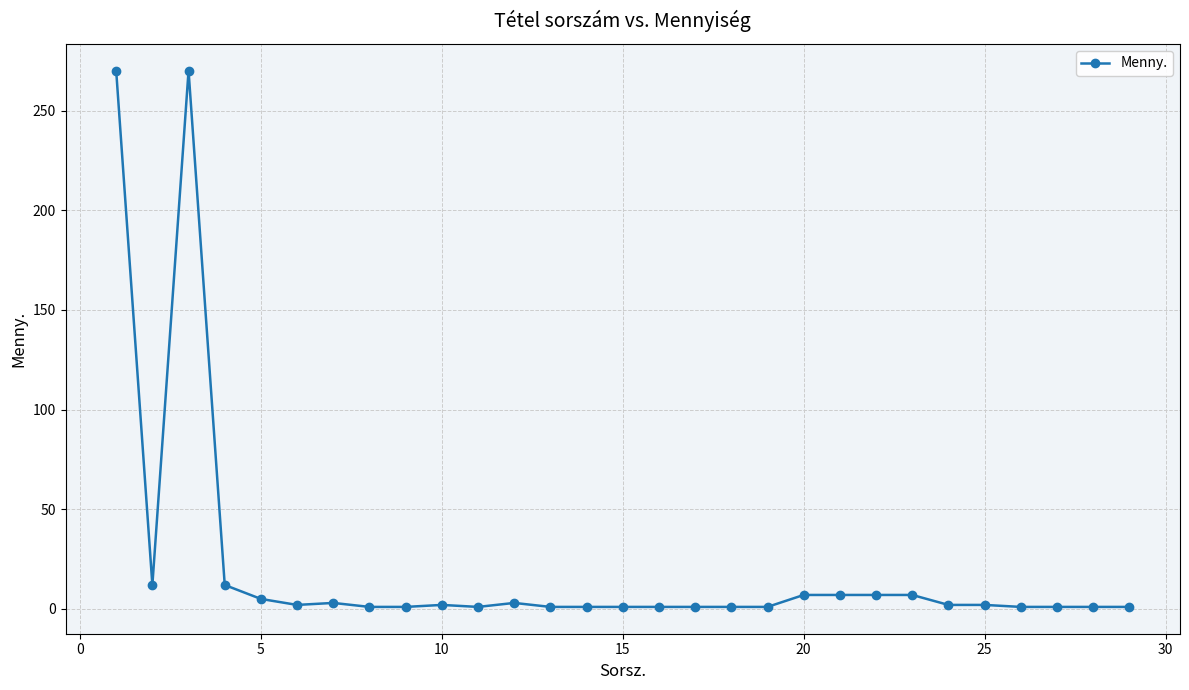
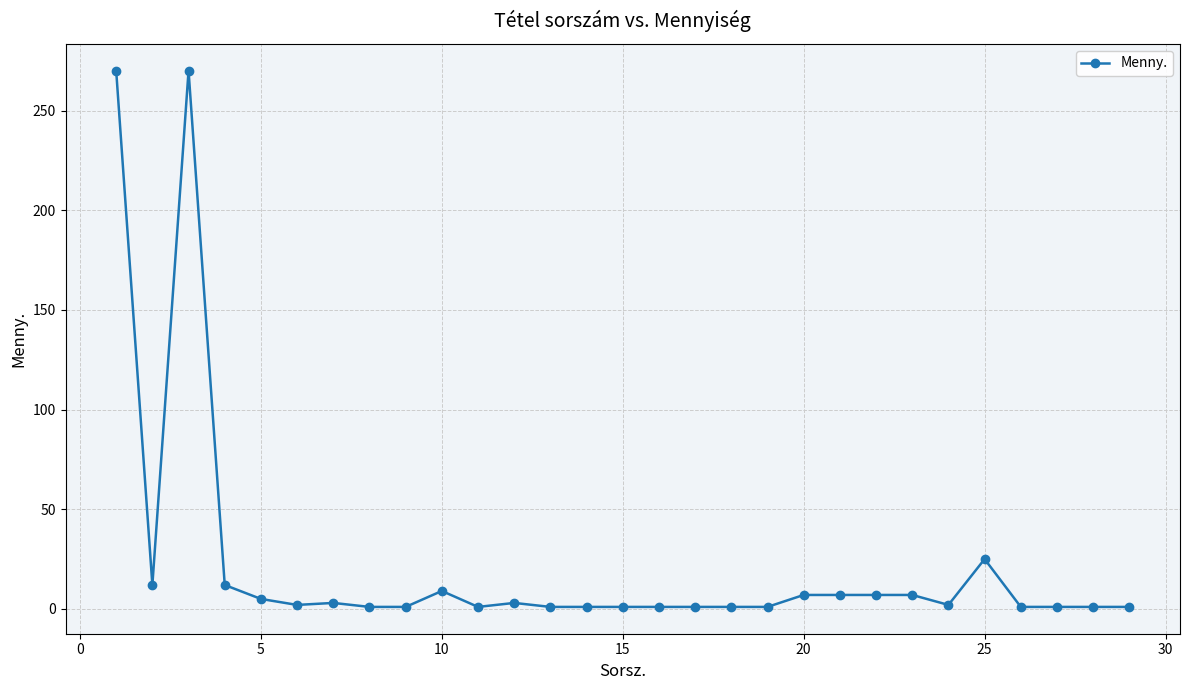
10: 2 -> 9
25: 2 -> 25
